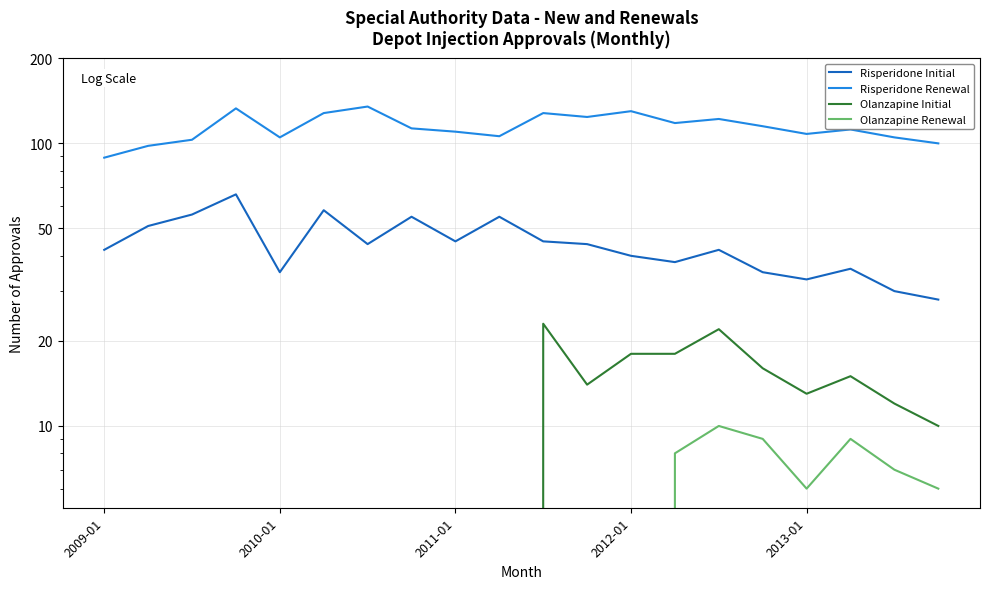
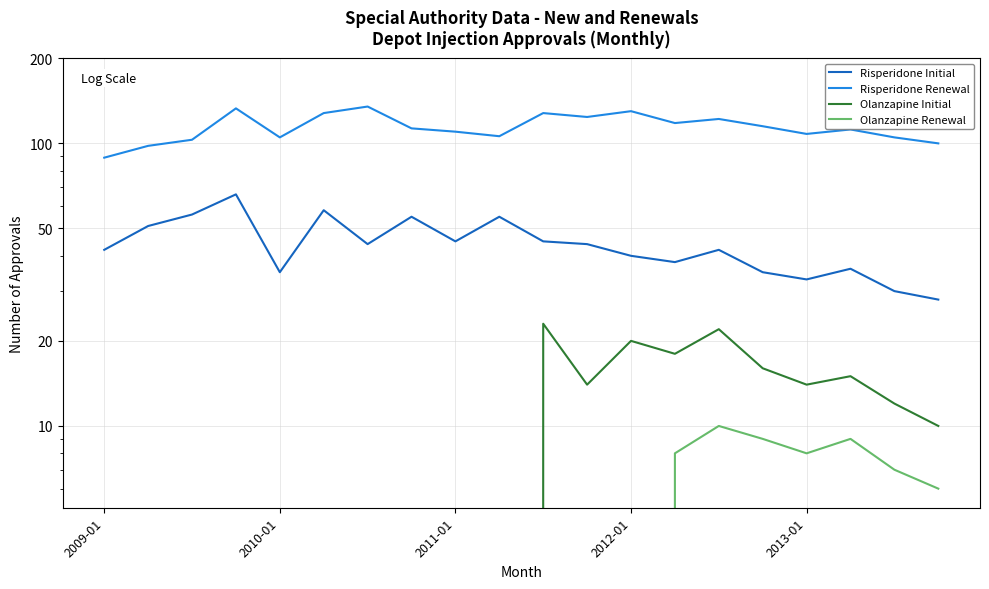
Olanzapine Initial, 2012-01: 18 -> 20
Olanzapine Initial, 2013-01: 13 -> 14
Olanzapine Renewal, 2013-01: 6 -> 8
